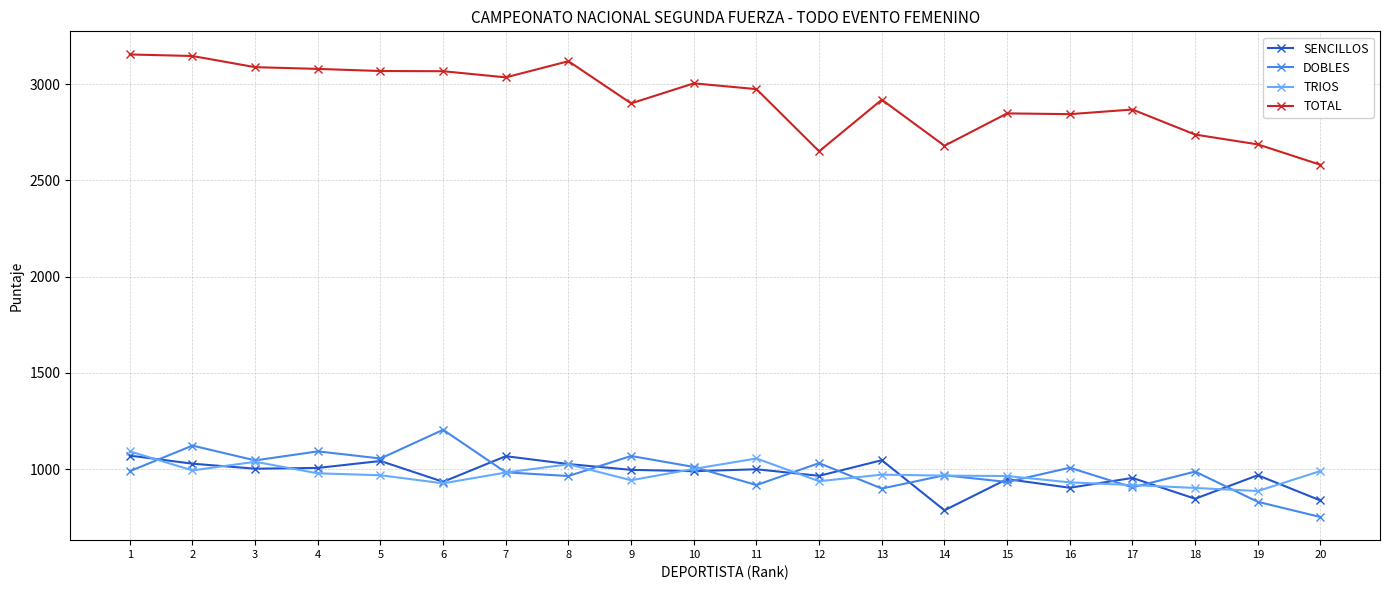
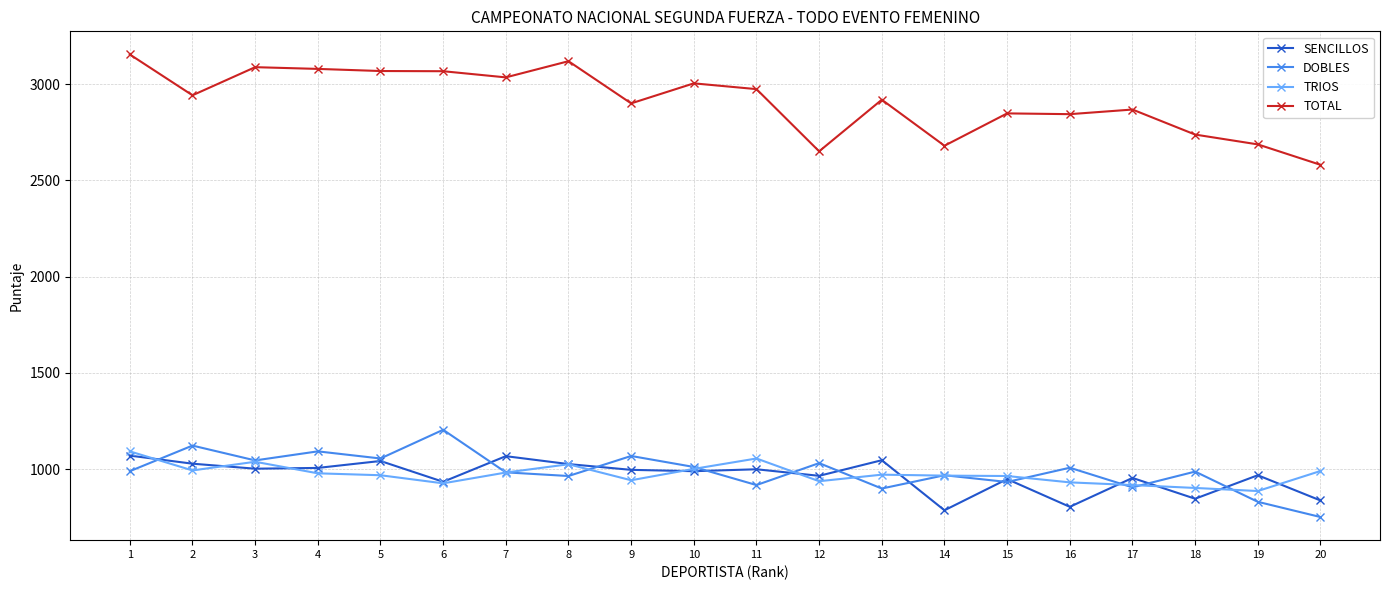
TOTAL, 2: 3150 -> 2940
SENCILLOS, 16: 900 -> 810
